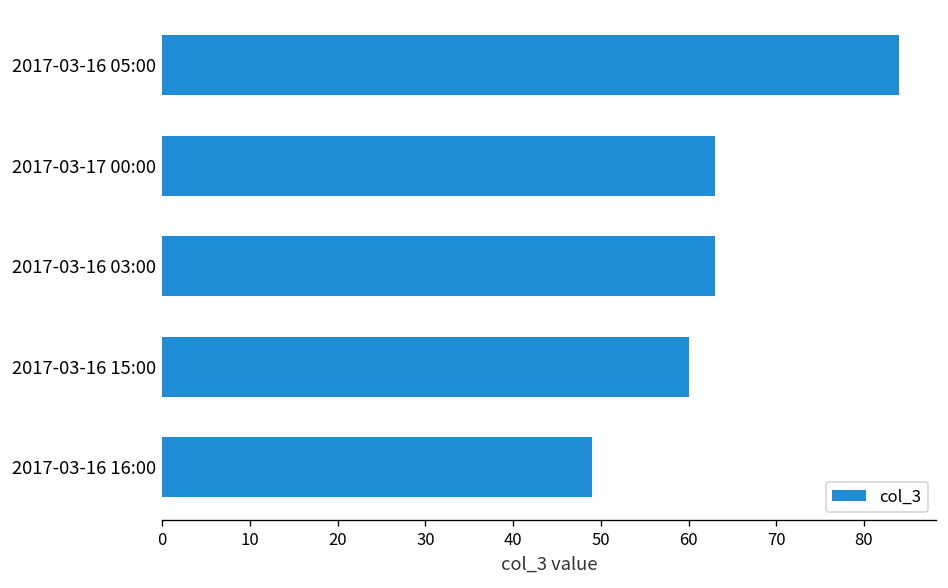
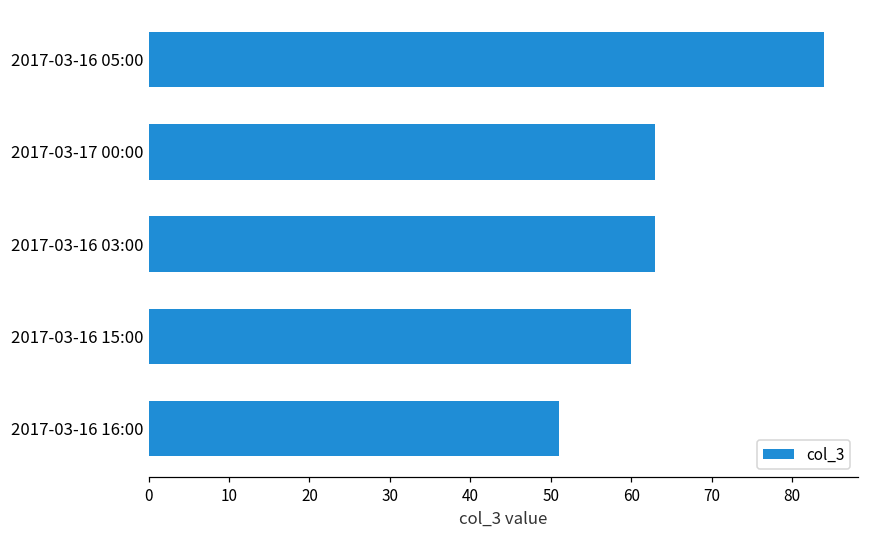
2017-03-16 16:00: 49 -> 51
